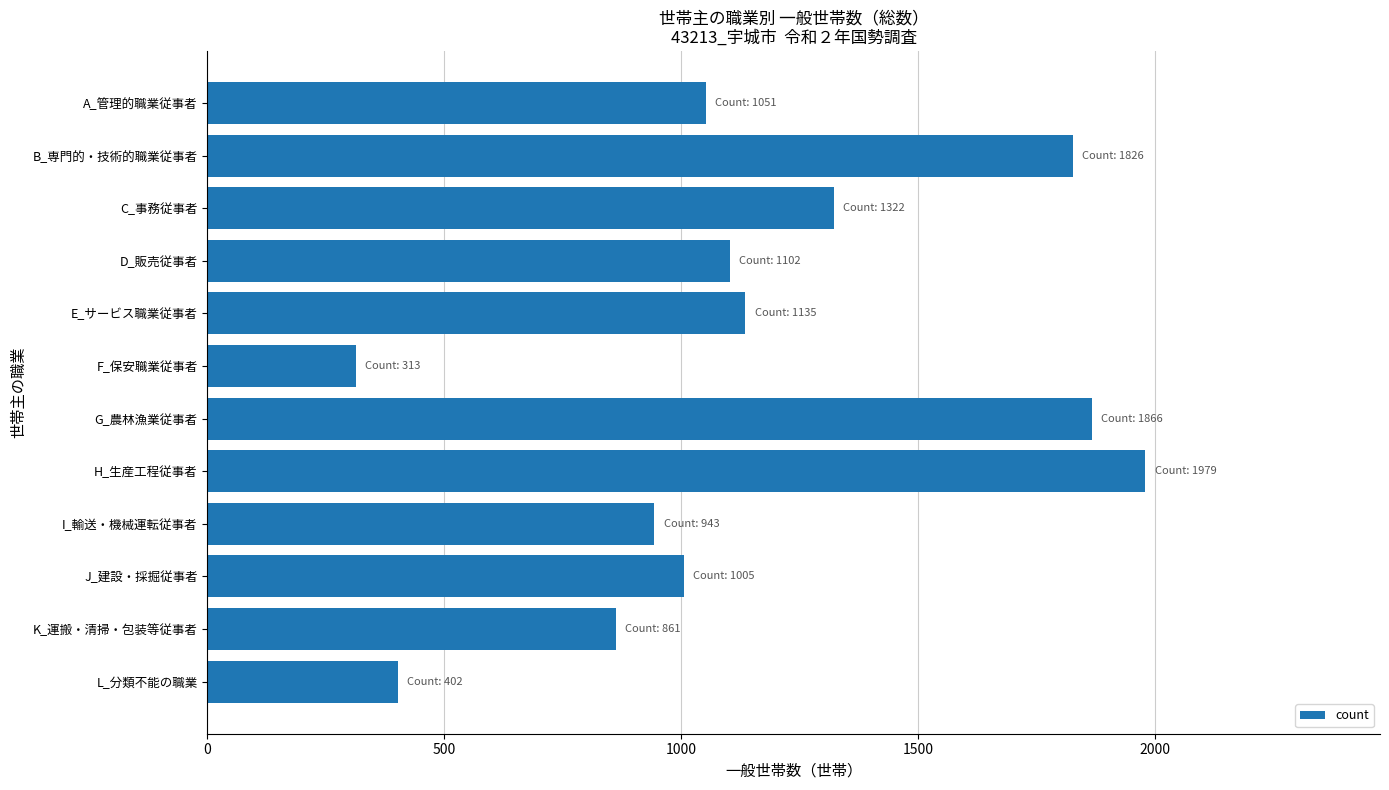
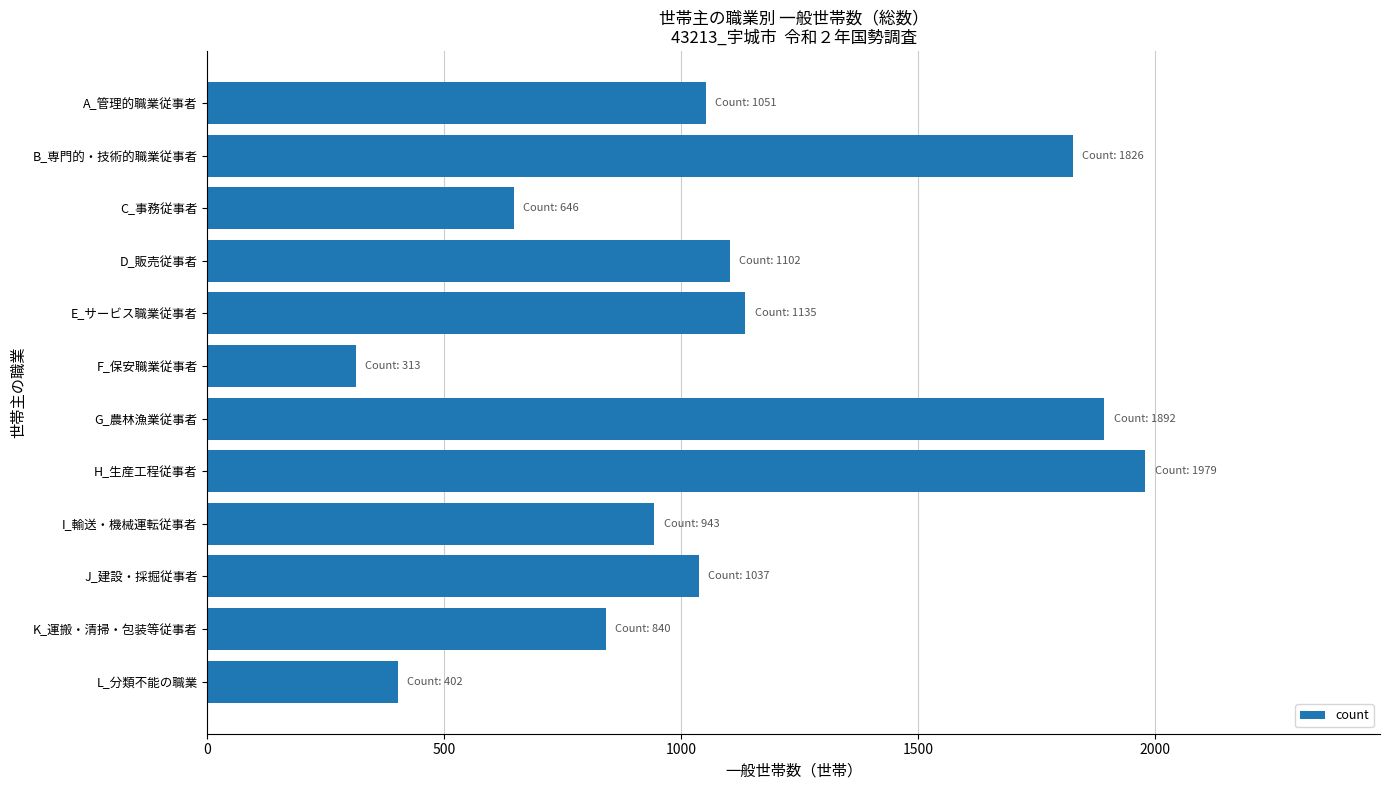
C_事務従事者: 1322 -> 646
G_農林漁業従事者: 1866 -> 1892
J_建設・採掘従事者: 1005 -> 1037
K_運搬・清掃・包装等従事者: 861 -> 840
